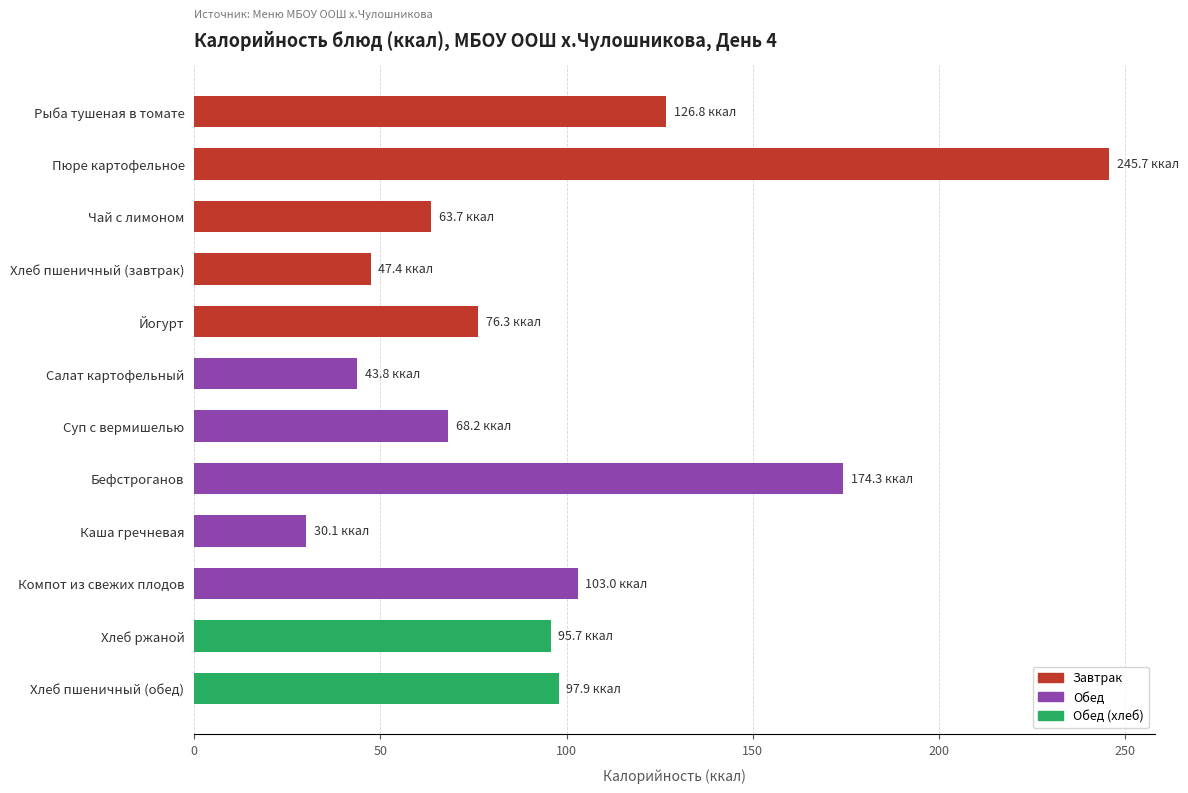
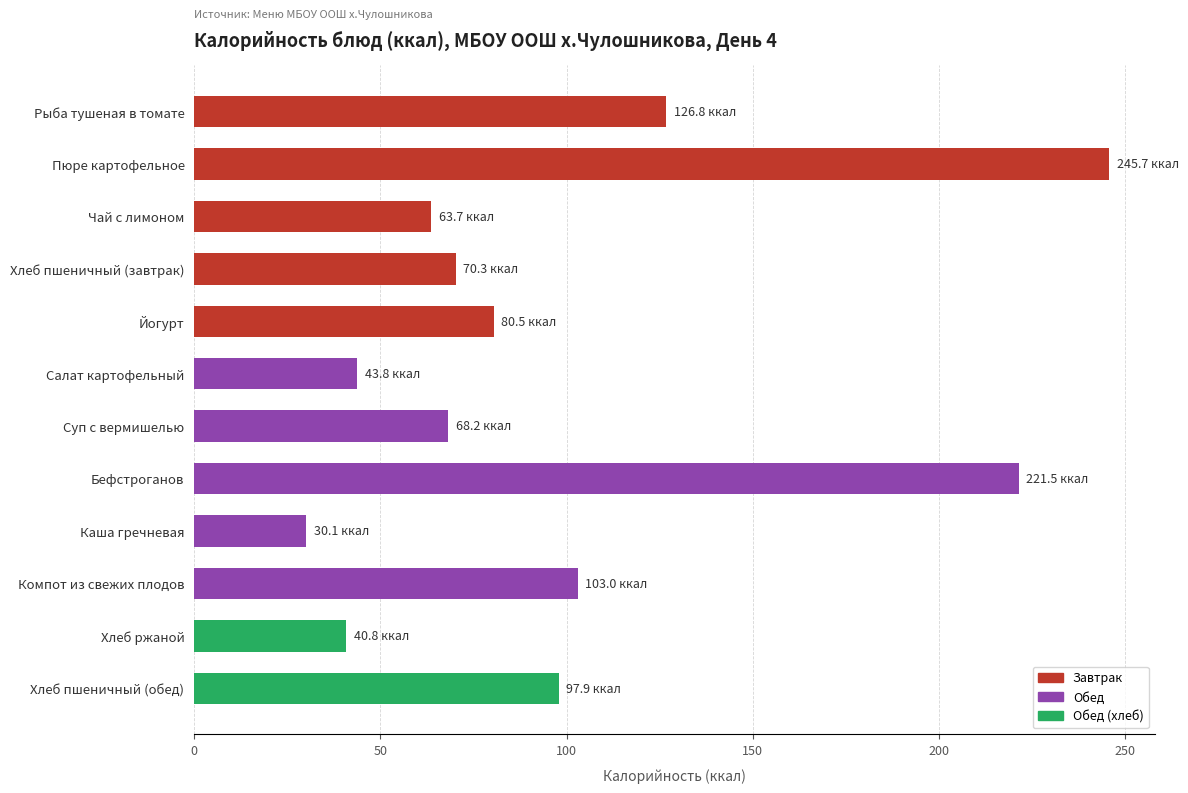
Хлеб пшеничный (завтрак): 47.4 -> 70.3
Йогурт: 76.3 -> 80.5
Бефстроганов: 174.3 -> 221.5
Хлеб ржаной: 95.7 -> 40.8
